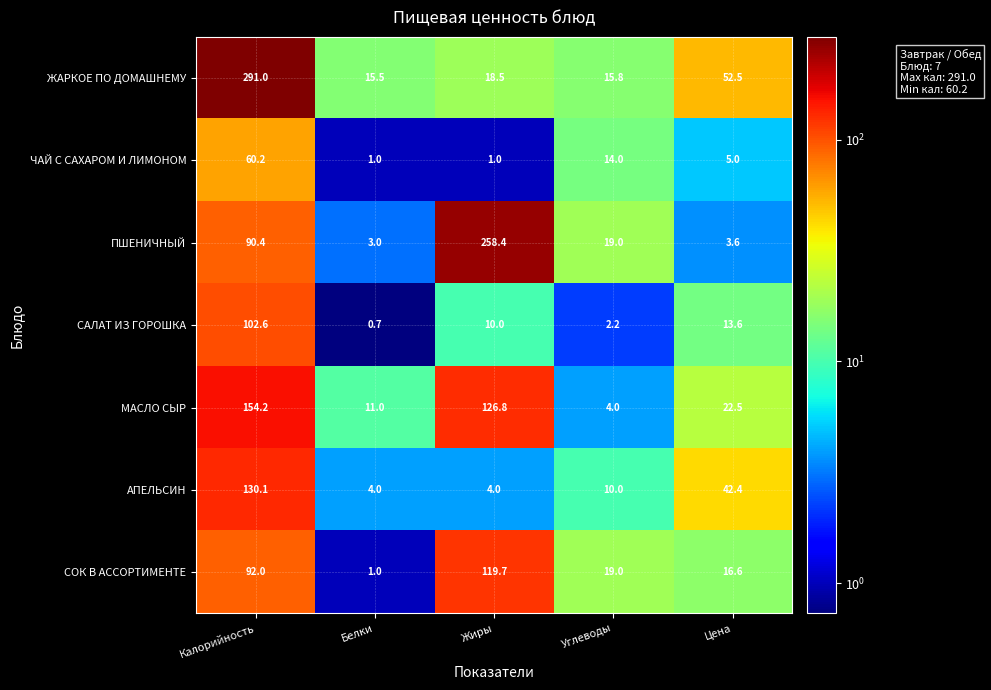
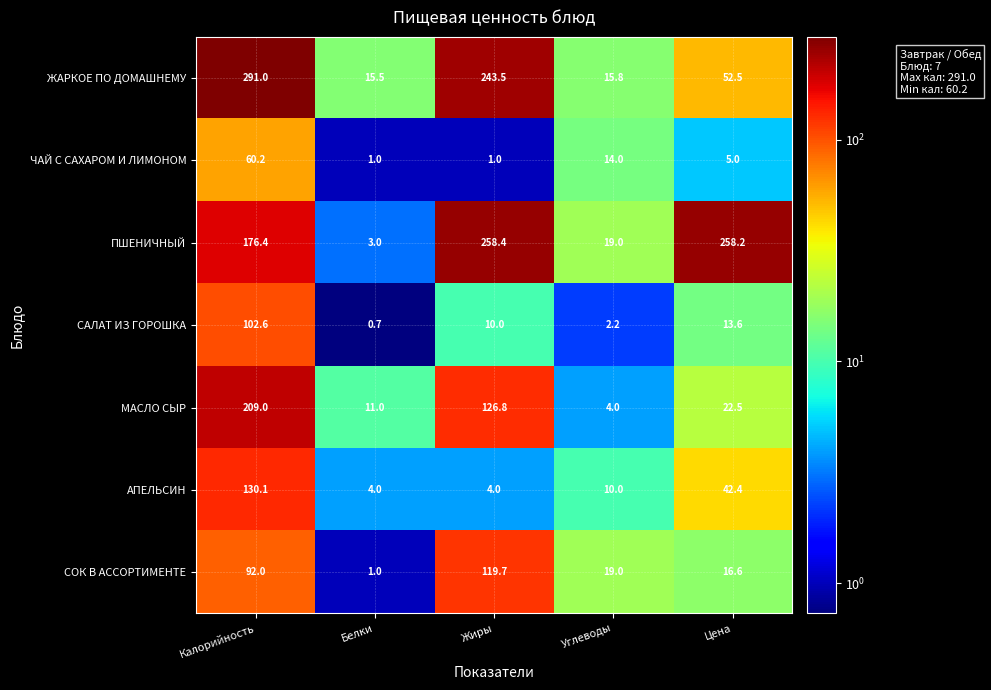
ЖАРКОЕ ПО ДОМАШНЕМУ, Жиры: 18.5 -> 243.5
ПШЕНИЧНЫЙ, Калорийность: 90.4 -> 176.4
ПШЕНИЧНЫЙ, Цена: 3.6 -> 258.2
МАСЛО СЫР, Калорийность: 154.2 -> 209.0
